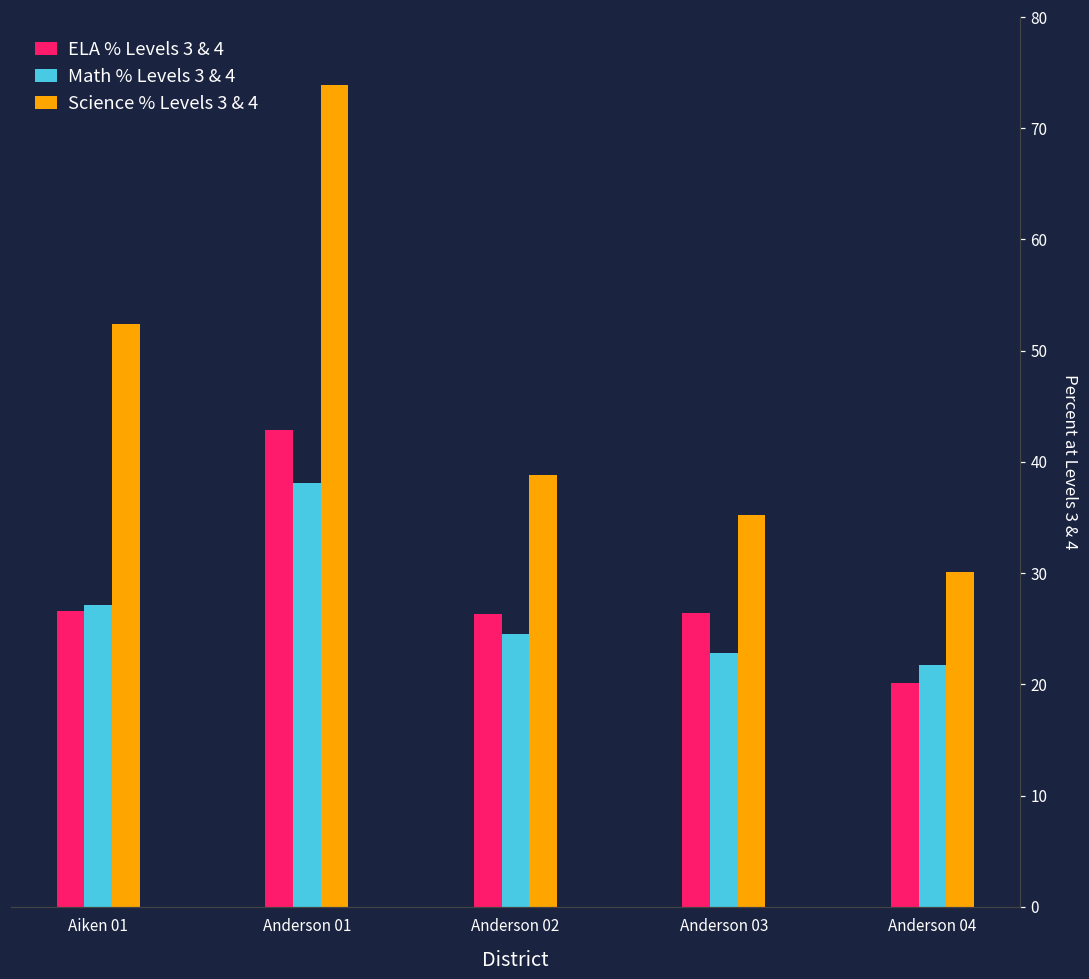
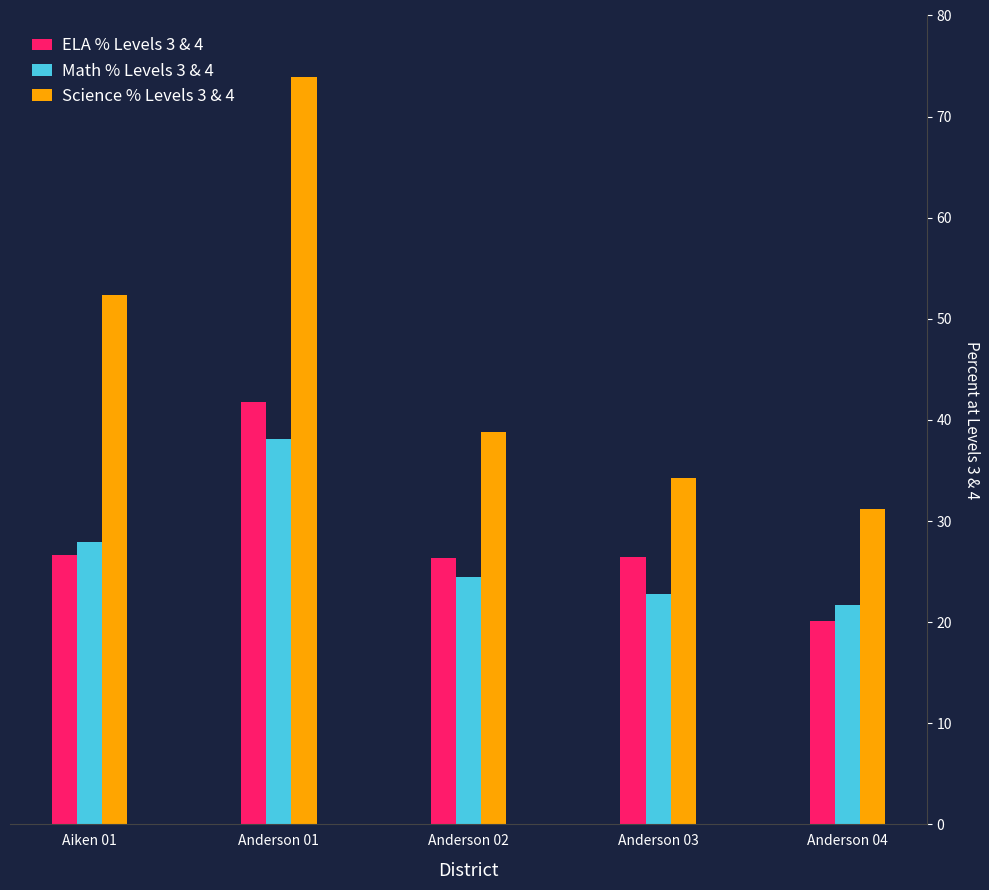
Math % Levels 3 & 4, Aiken 01: 27.1 -> 27.9
ELA % Levels 3 & 4, Anderson 01: 42.9 -> 41.8
Science % Levels 3 & 4, Anderson 03: 35.2 -> 34.3
Science % Levels 3 & 4, Anderson 04: 30.1 -> 31.2
